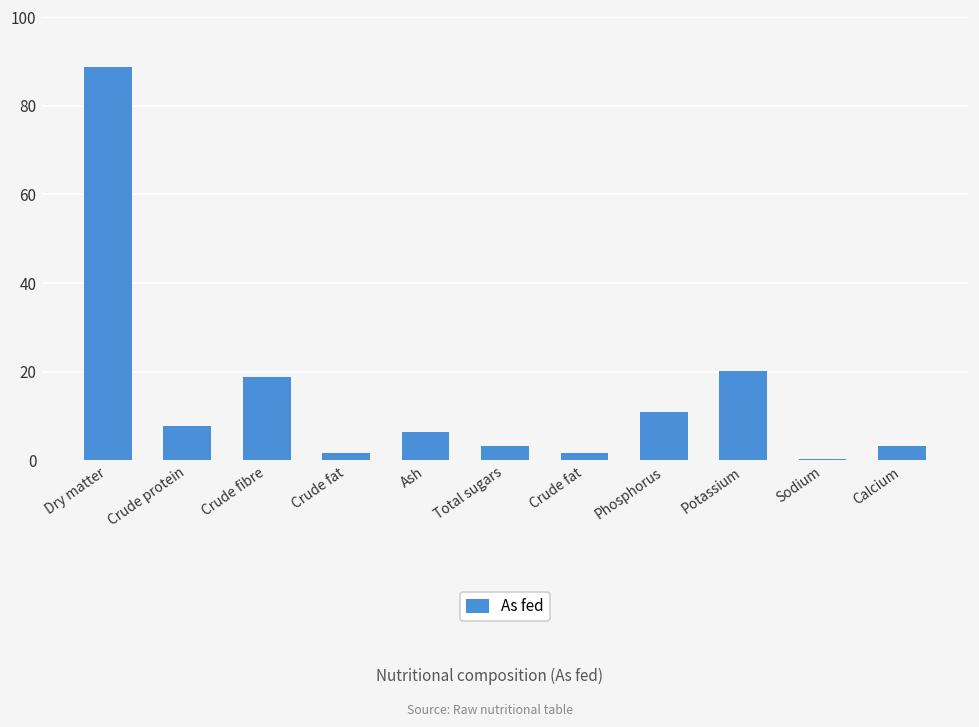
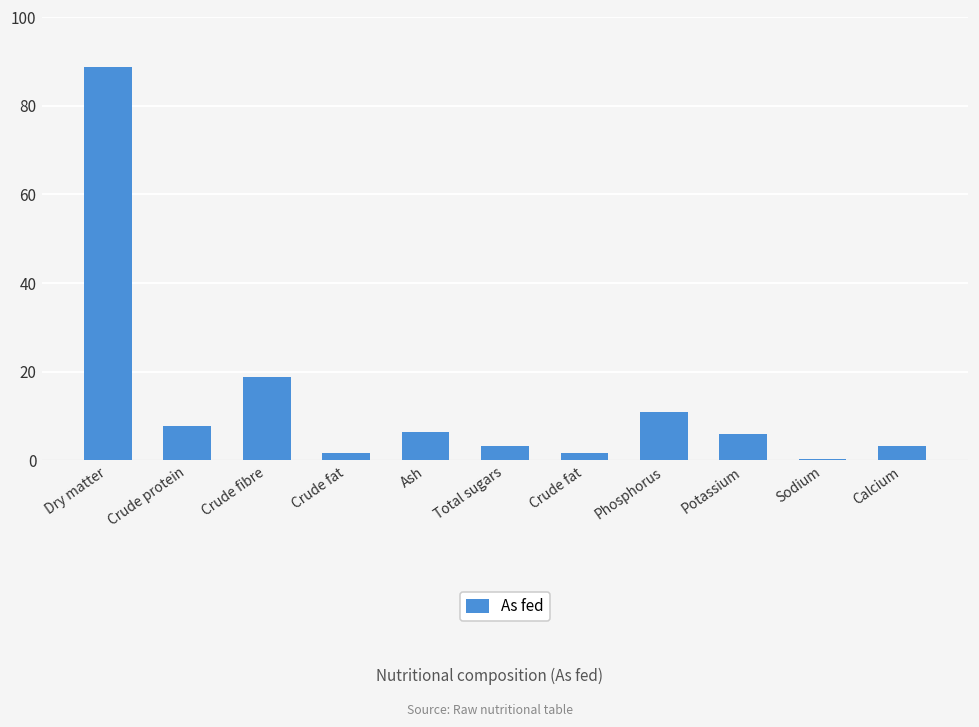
Potassium: 20 -> 6
